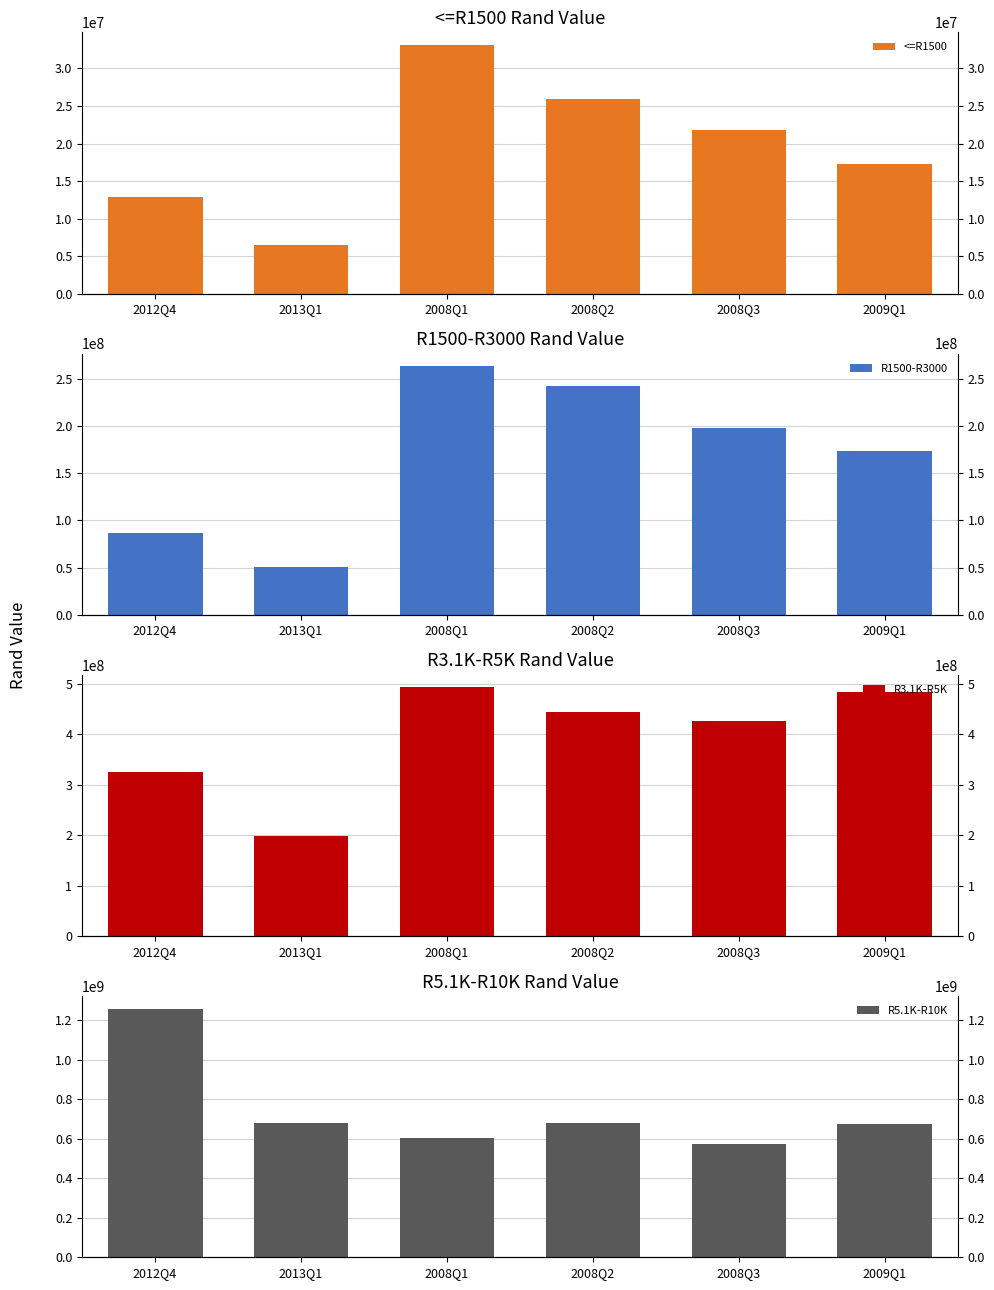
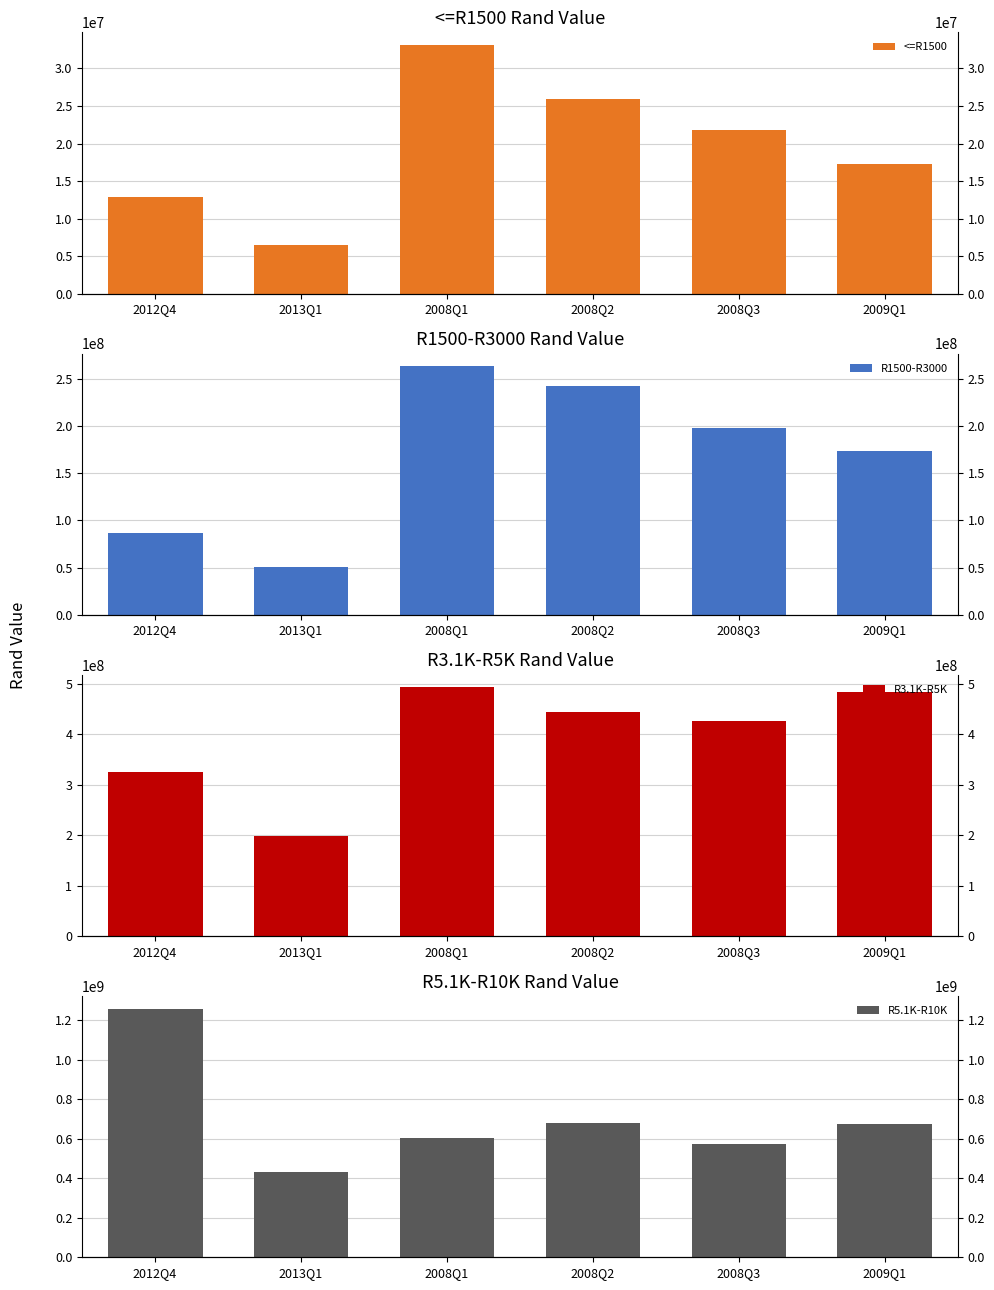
R5.1K-R10K Rand Value, 2013Q1: 680000000 -> 430000000
